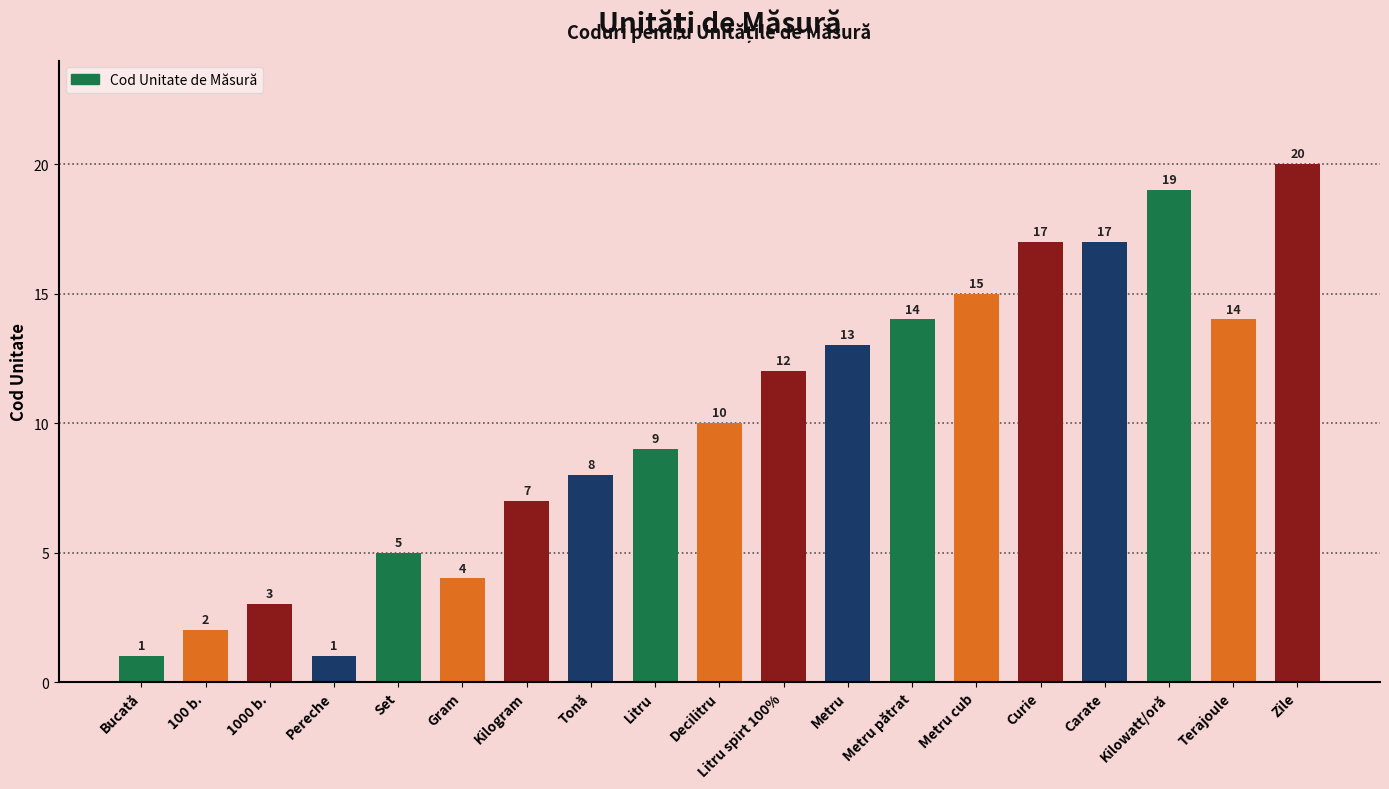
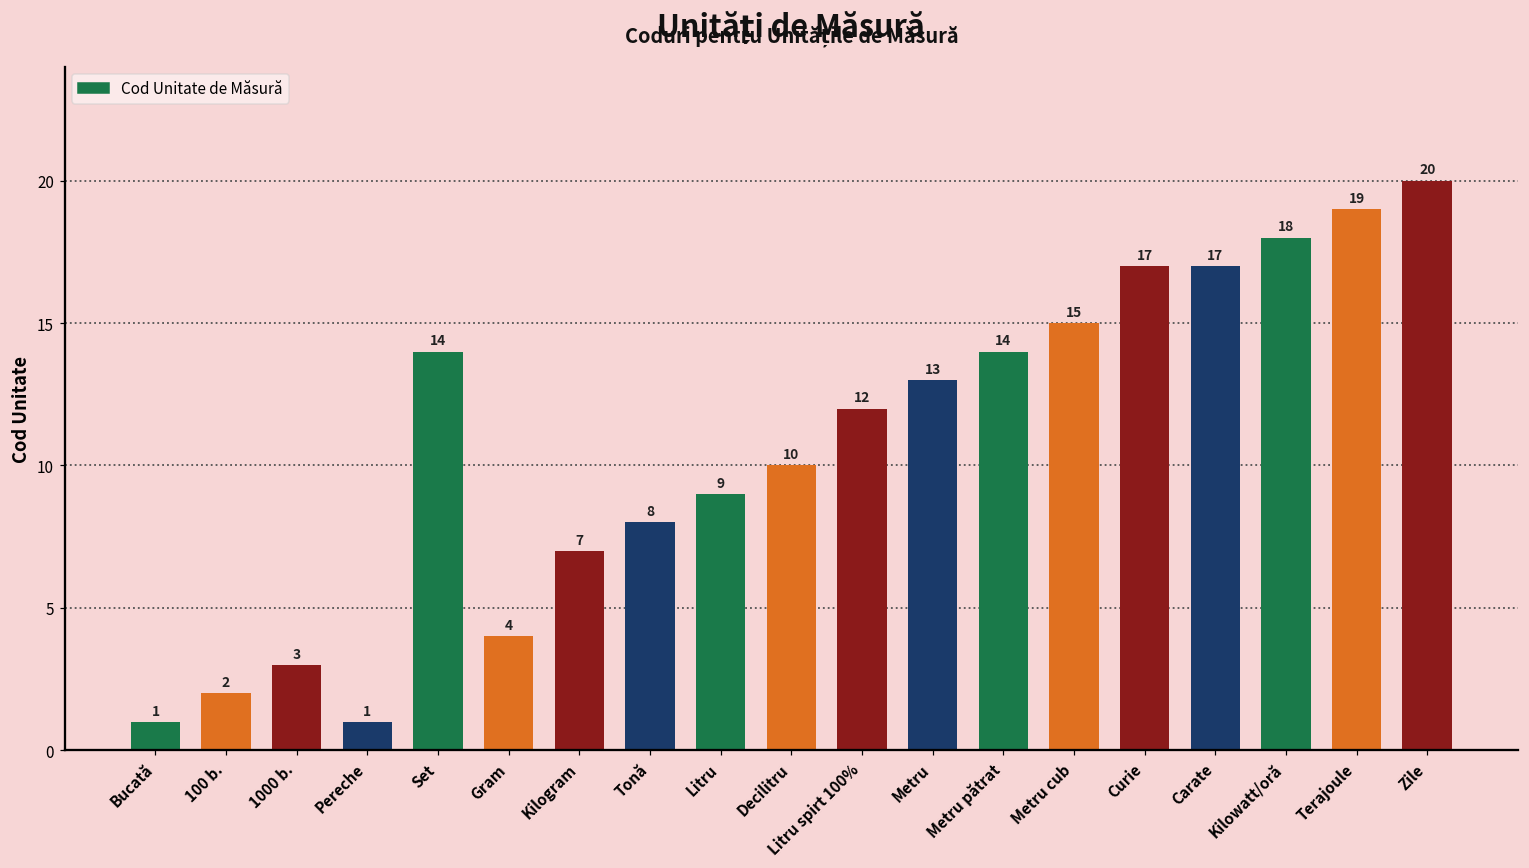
Set: 5 -> 14
Kilowatt/oră: 19 -> 18
Terajoule: 14 -> 19
